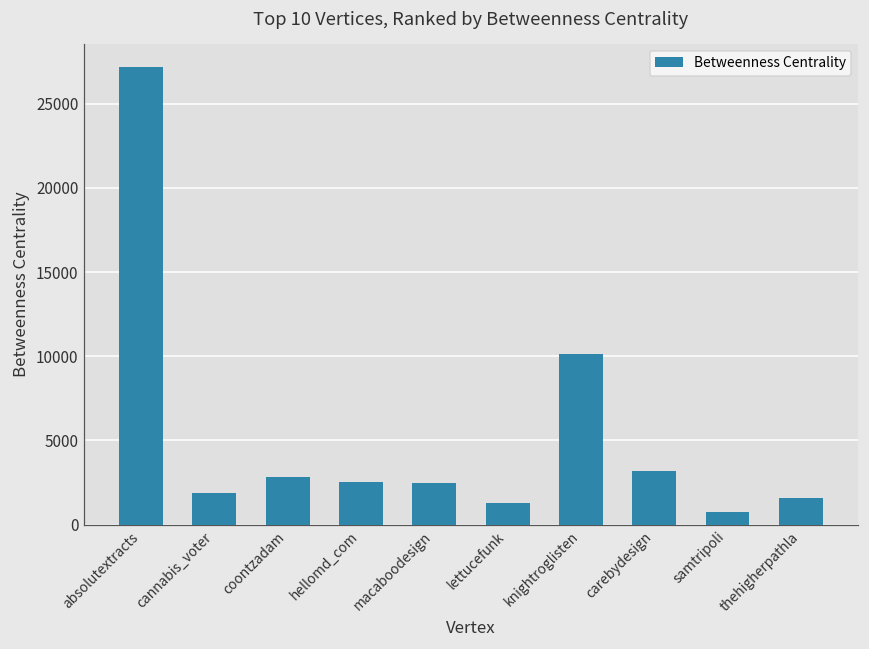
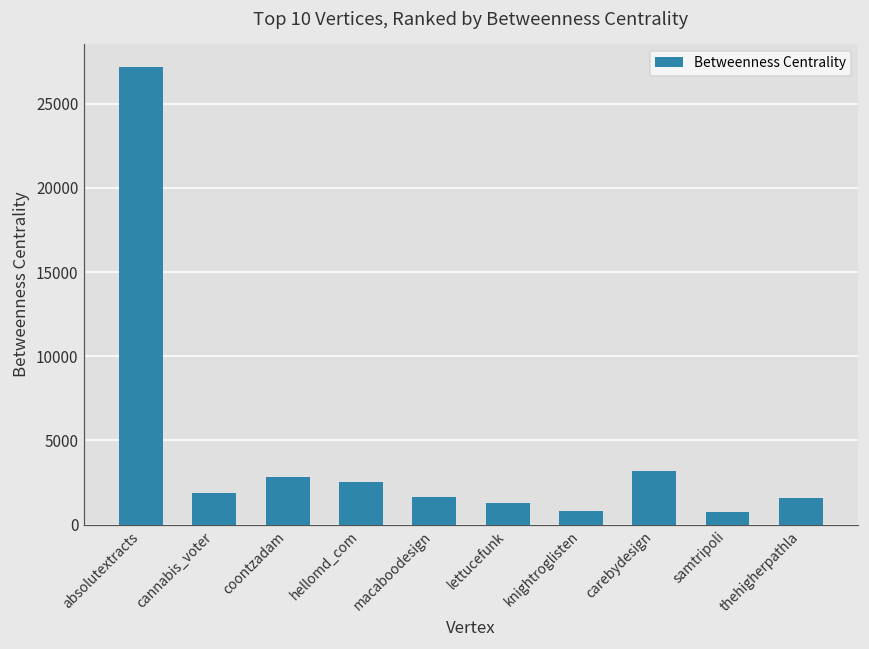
macaboodesign: 2500 -> 1600
knightroglisten: 10100 -> 800
